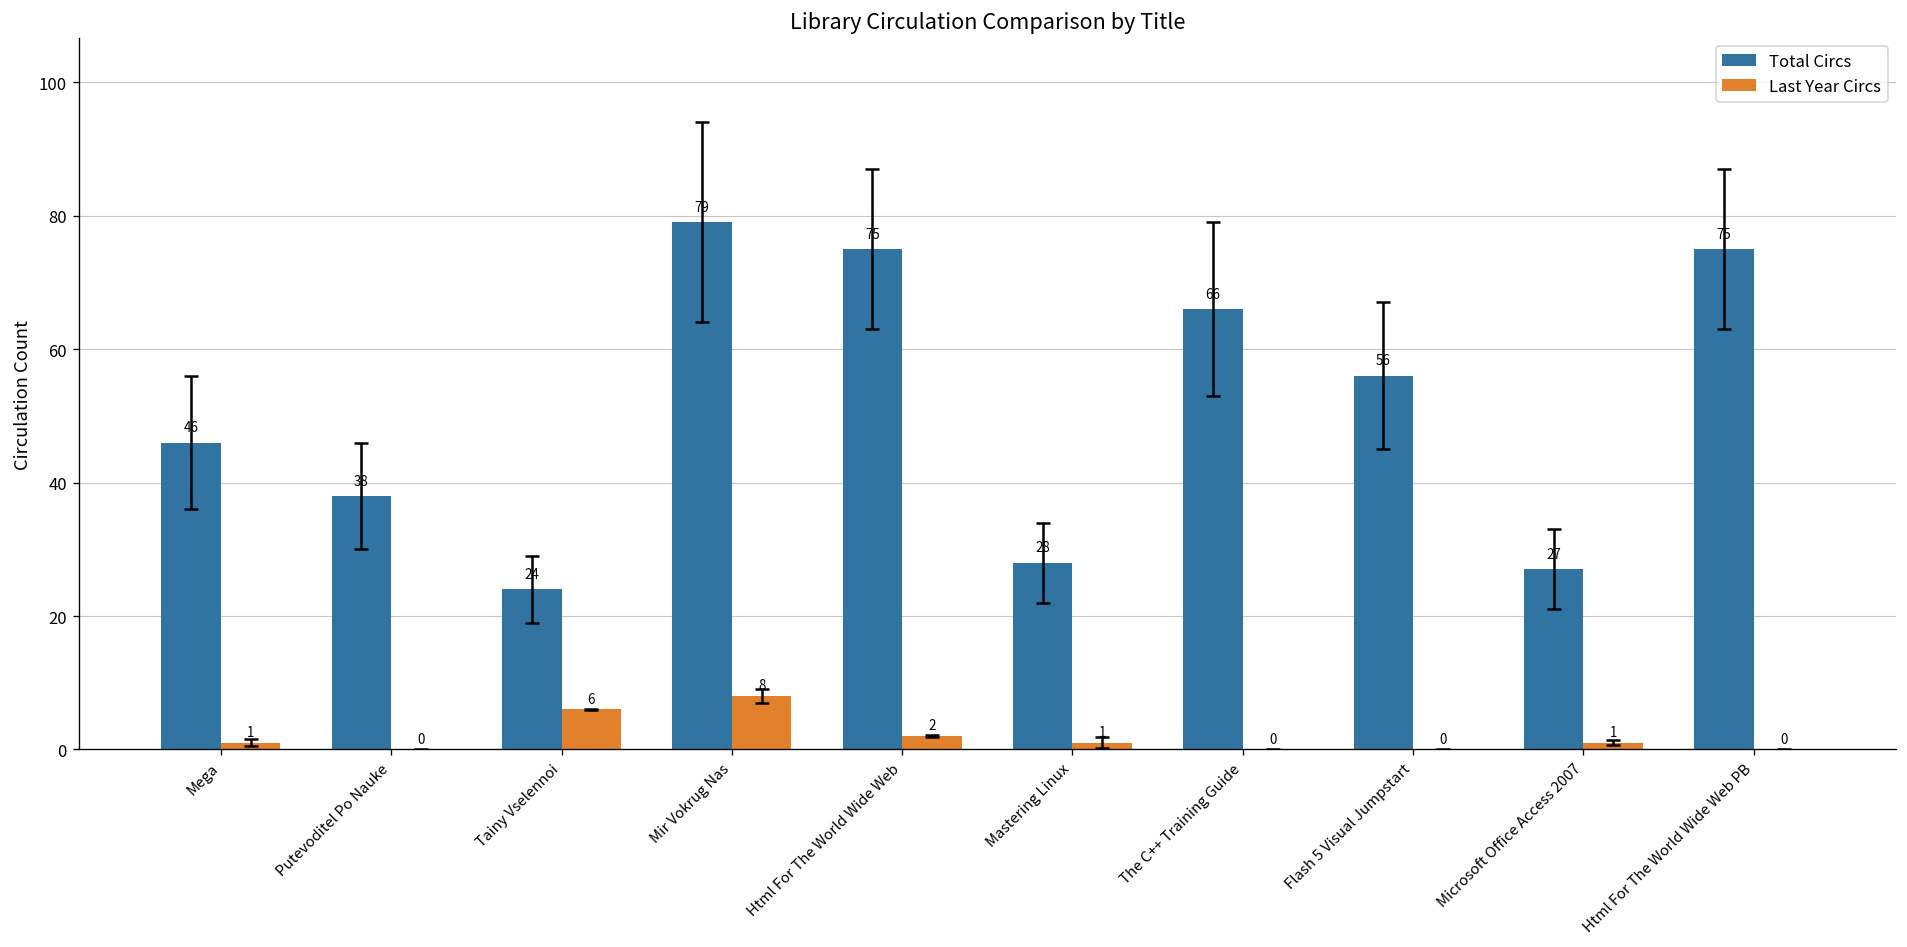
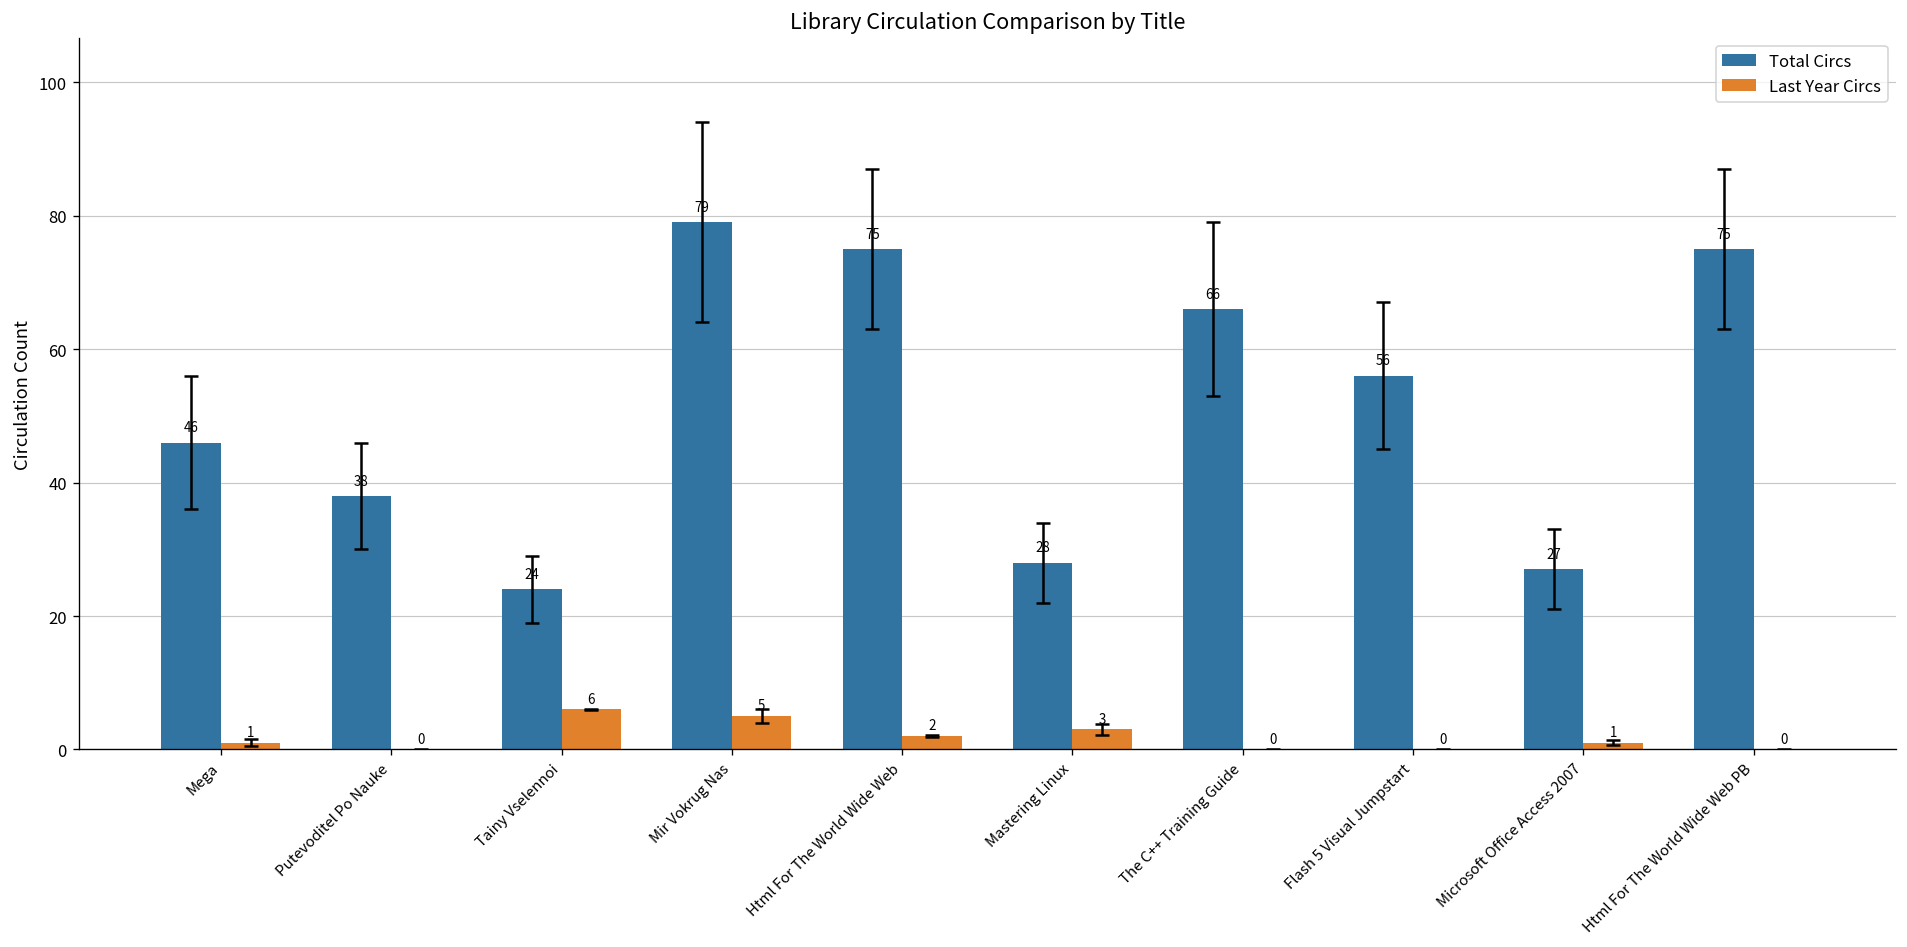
Last Year Circs, Mir Vokrug Nas: 8 -> 5
Last Year Circs, Mastering Linux: 1 -> 3
